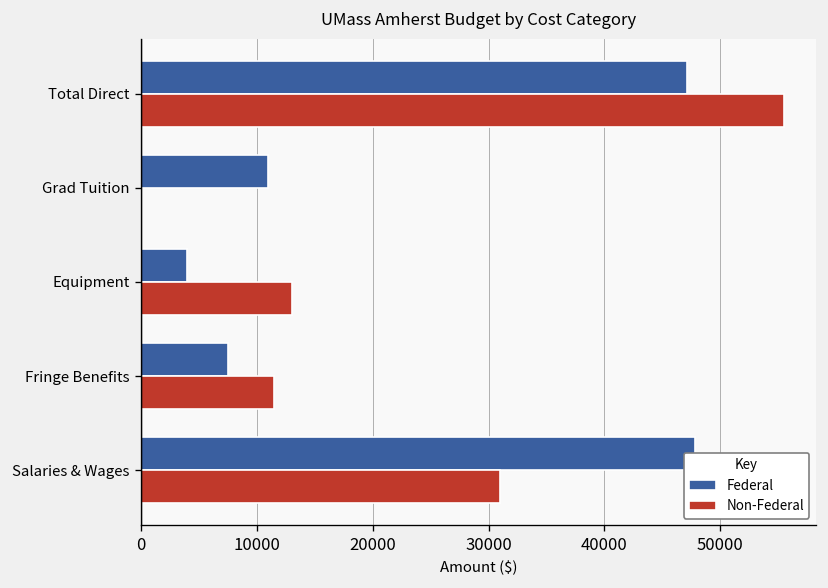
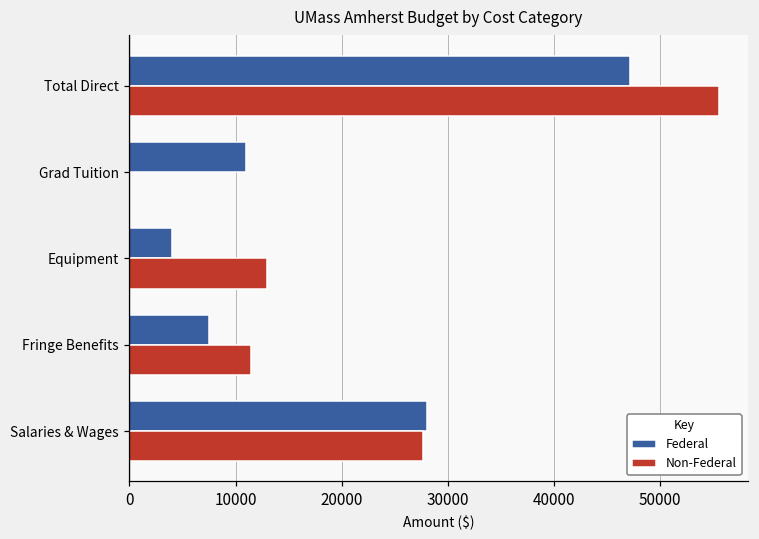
Federal, Salaries & Wages: 48000 -> 28000
Non-Federal, Salaries & Wages: 31000 -> 28000
